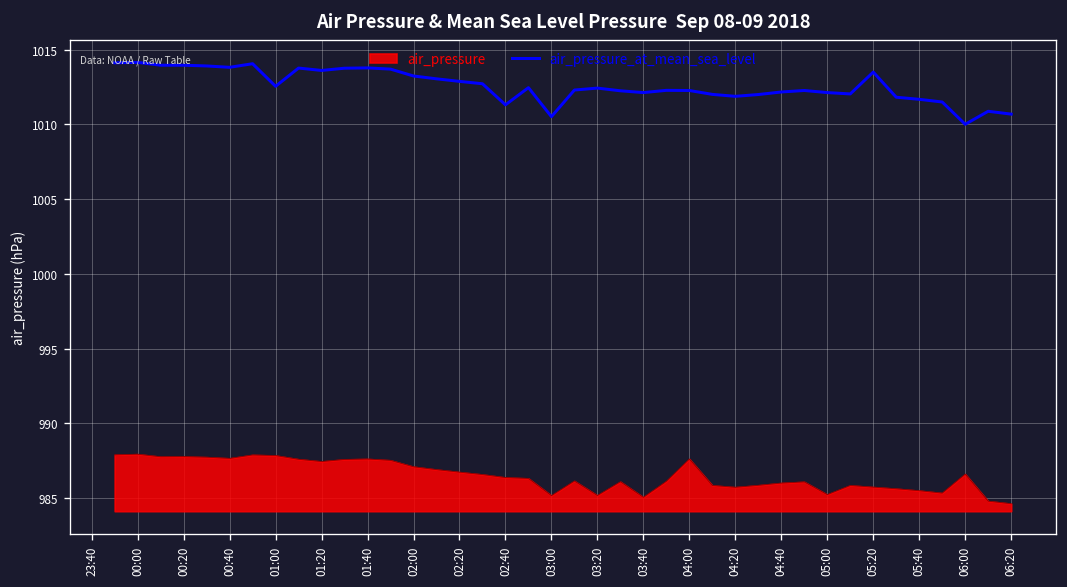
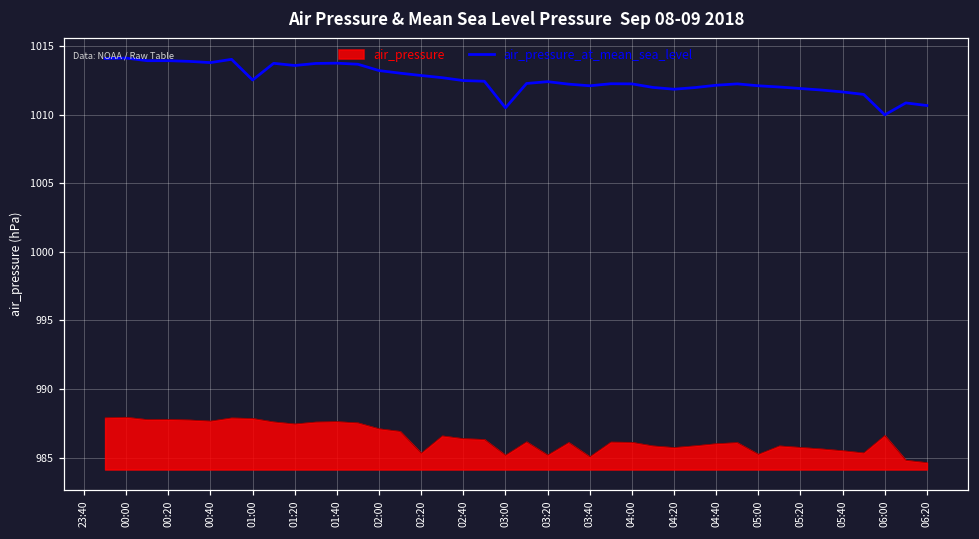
air_pressure, 02:20: 986.7 -> 985.3
air_pressure_at_mean_sea_level, 02:40: 1011.3 -> 1012.5
air_pressure, 04:00: 987.6 -> 986.1
air_pressure_at_mean_sea_level, 05:20: 1013.5 -> 1011.9
